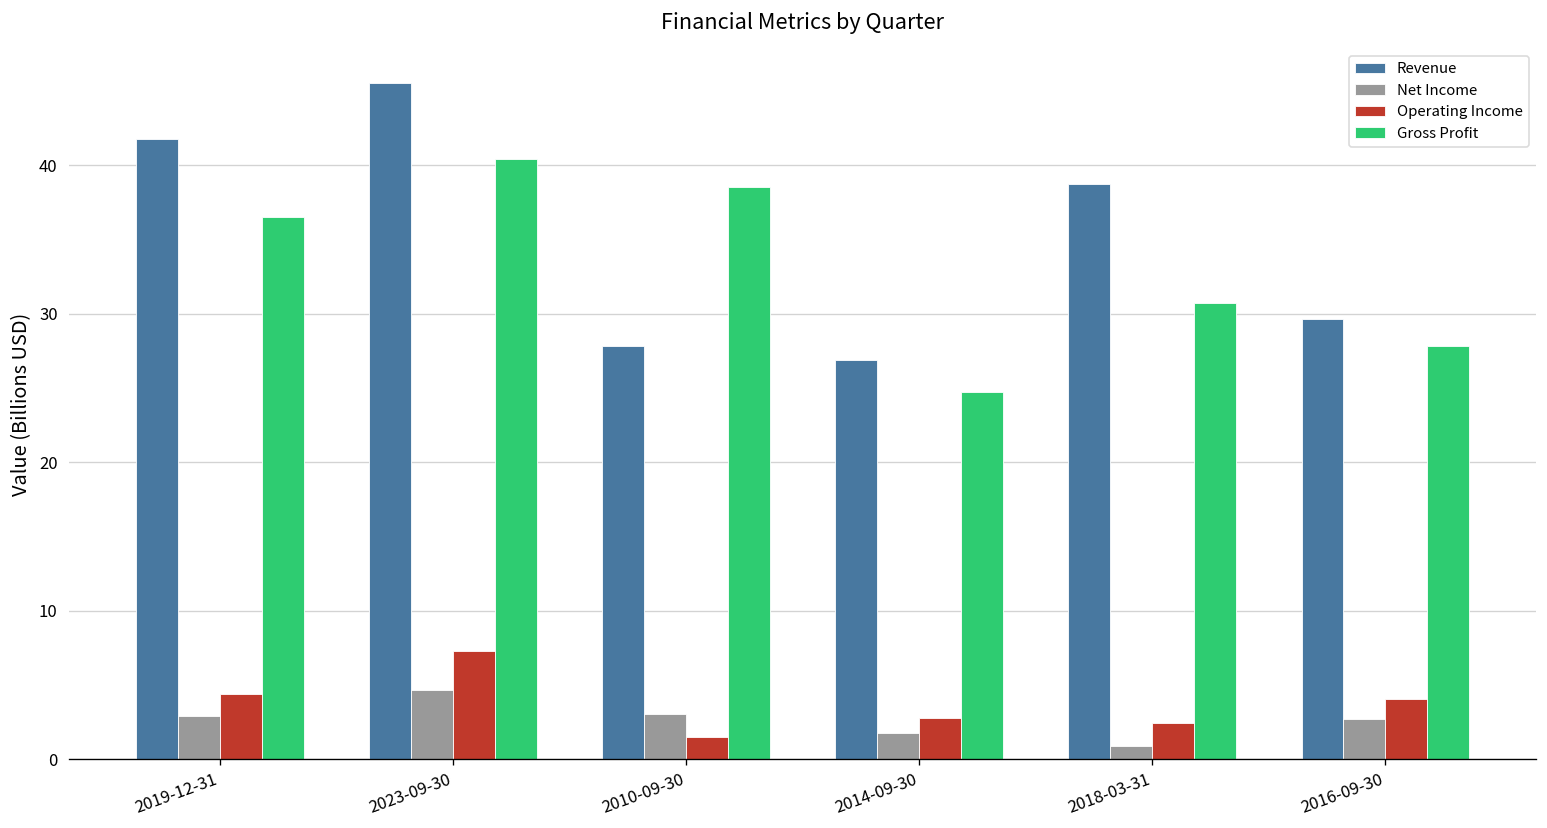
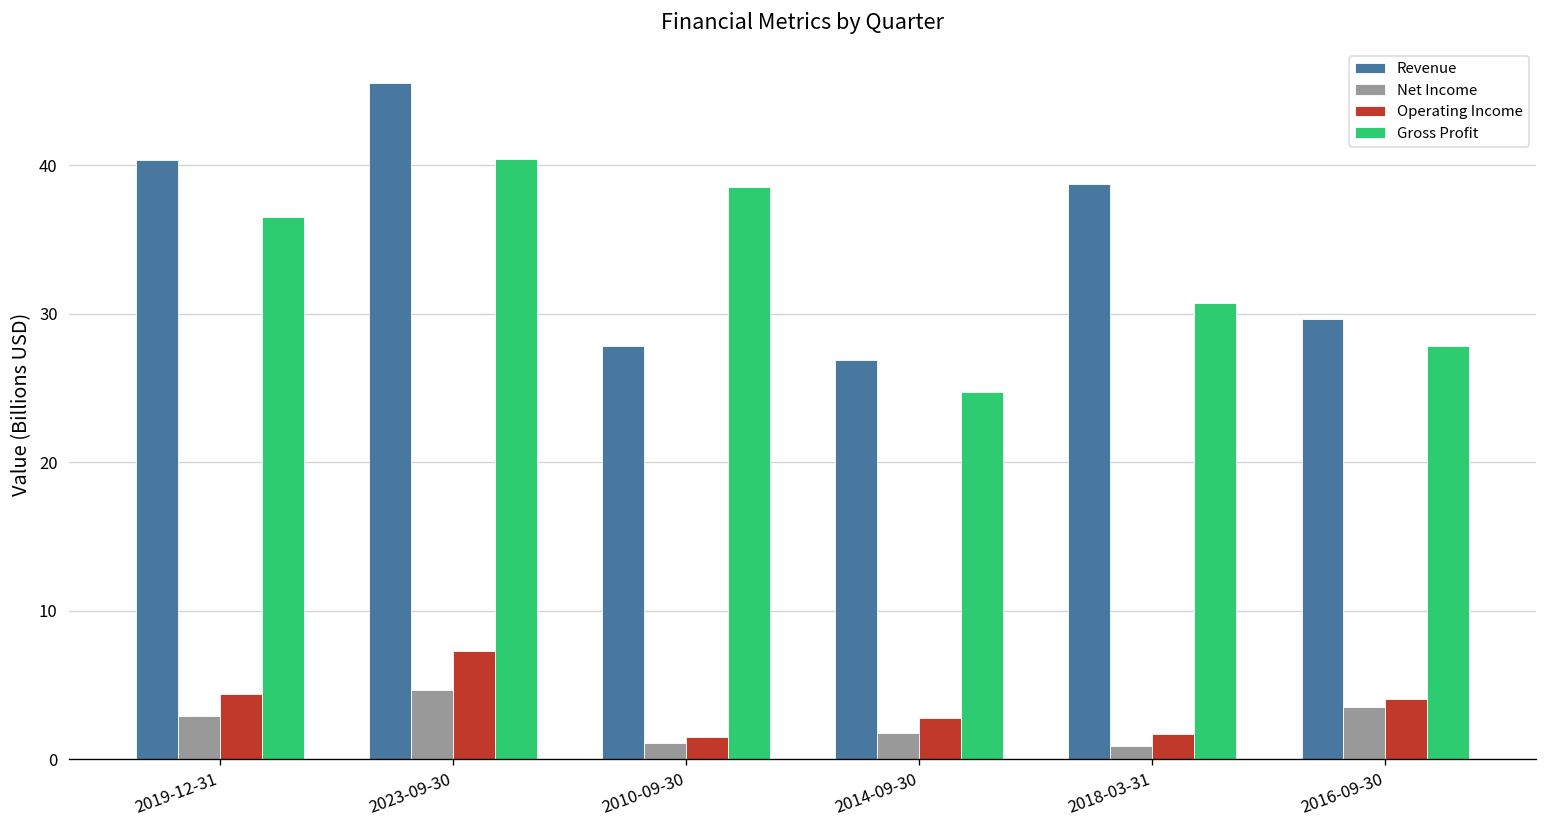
Revenue, 2019-12-31: 41.7 -> 40.4
Net Income, 2010-09-30: 3.0 -> 1.1
Operating Income, 2018-03-31: 2.4 -> 1.7
Net Income, 2016-09-30: 2.7 -> 3.5
